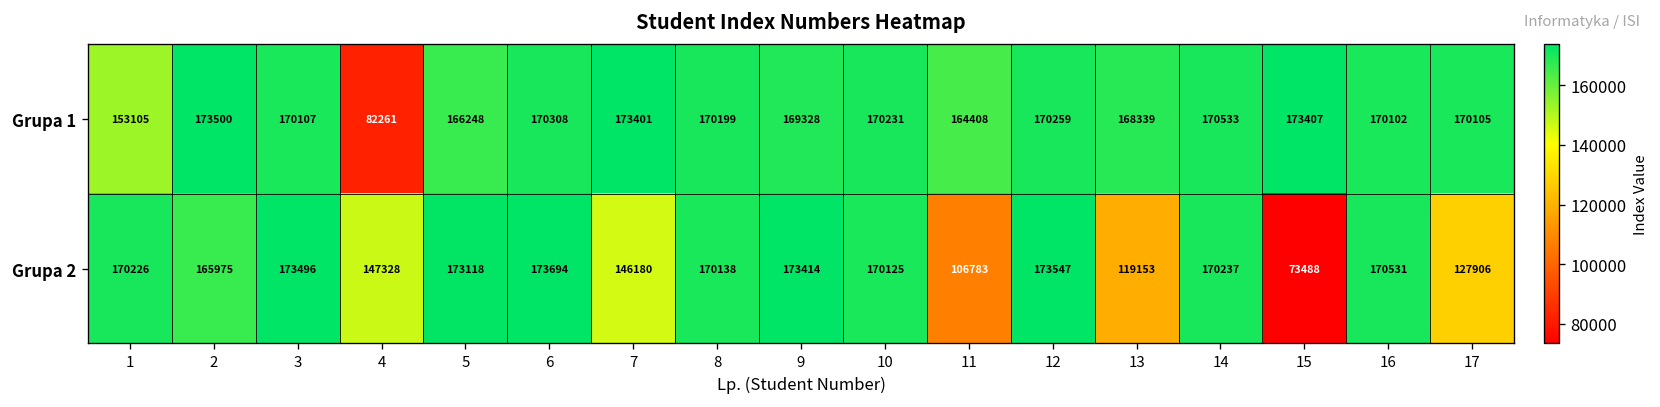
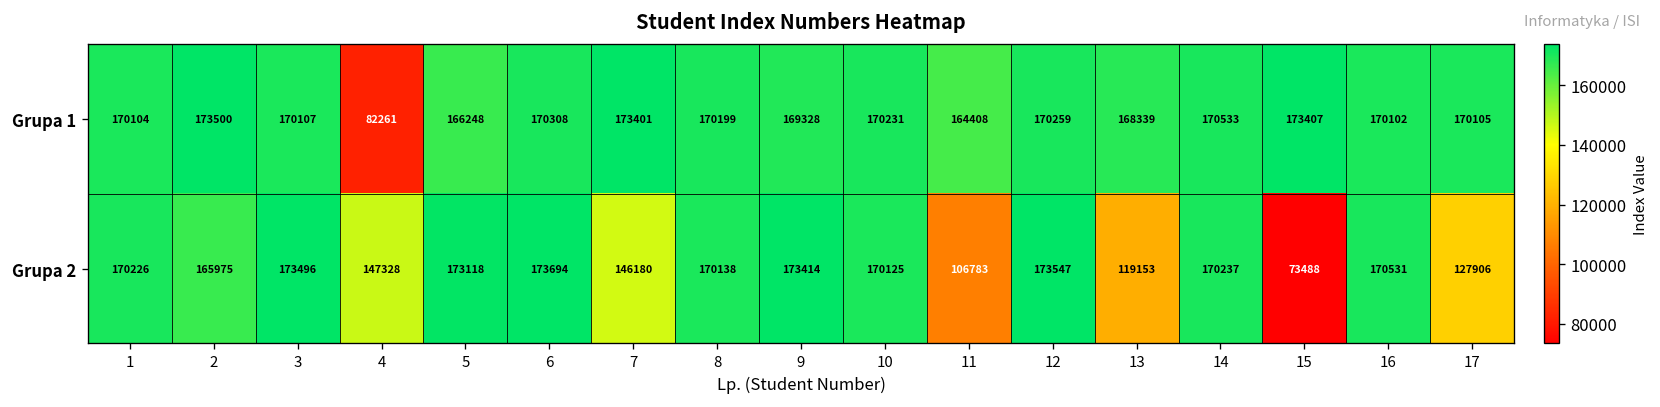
Grupa 1, 1: 153105 -> 170104
